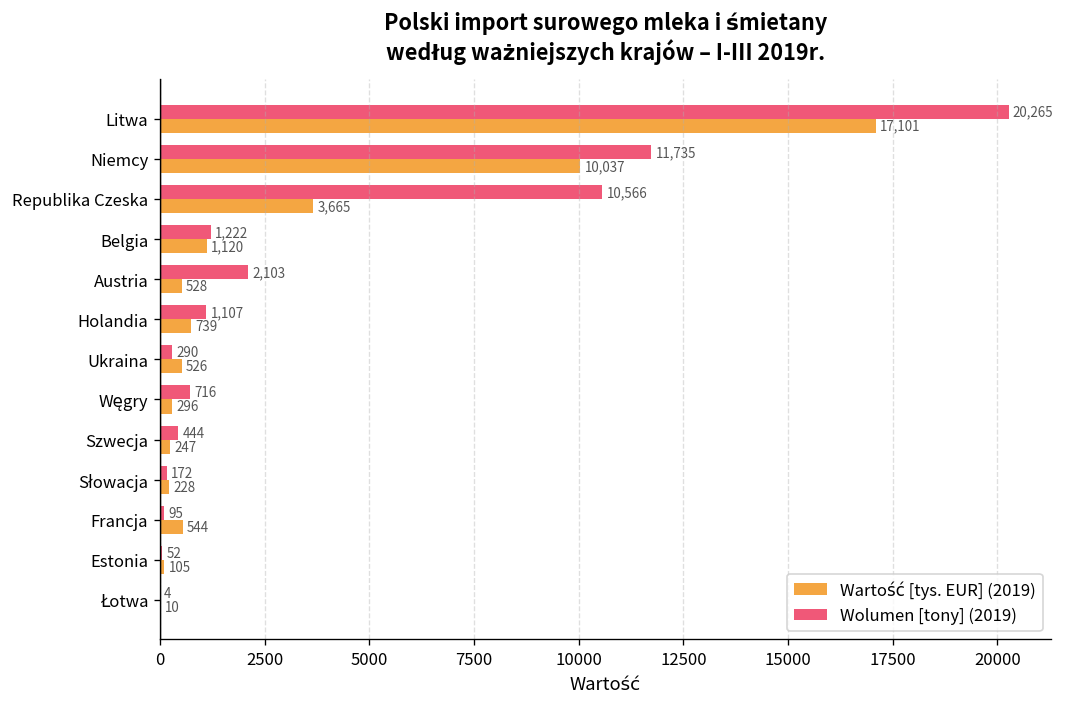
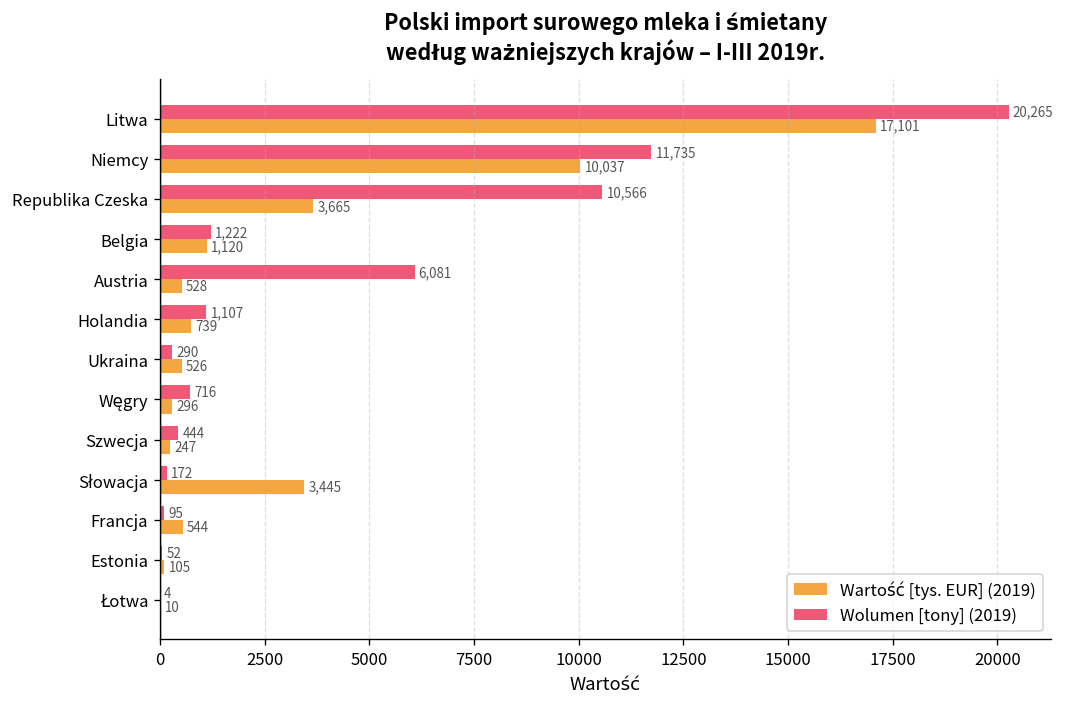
Wolumen [tony] (2019), Austria: 2,103 -> 6,081
Wartość [tys. EUR] (2019), Słowacja: 228 -> 3,445
